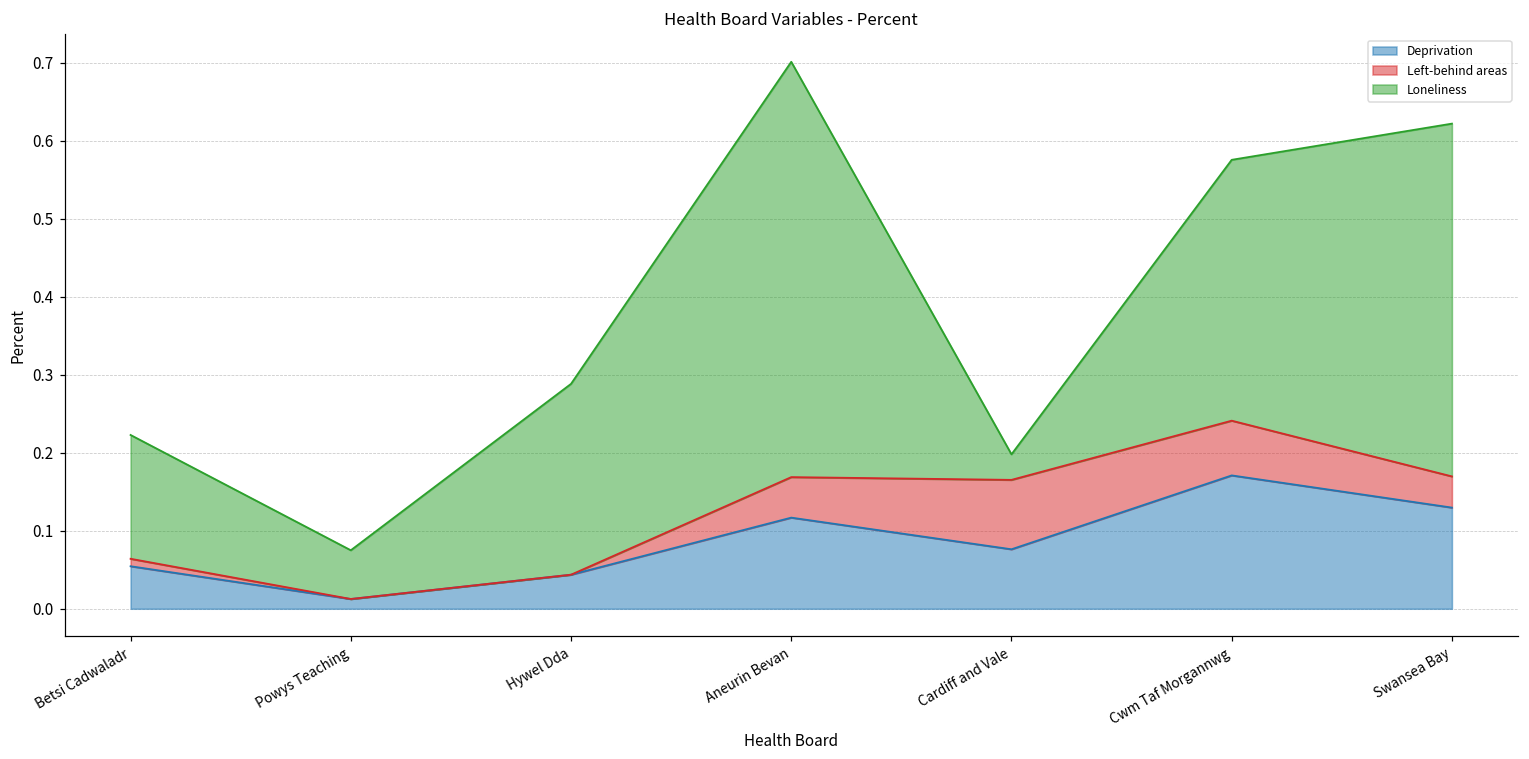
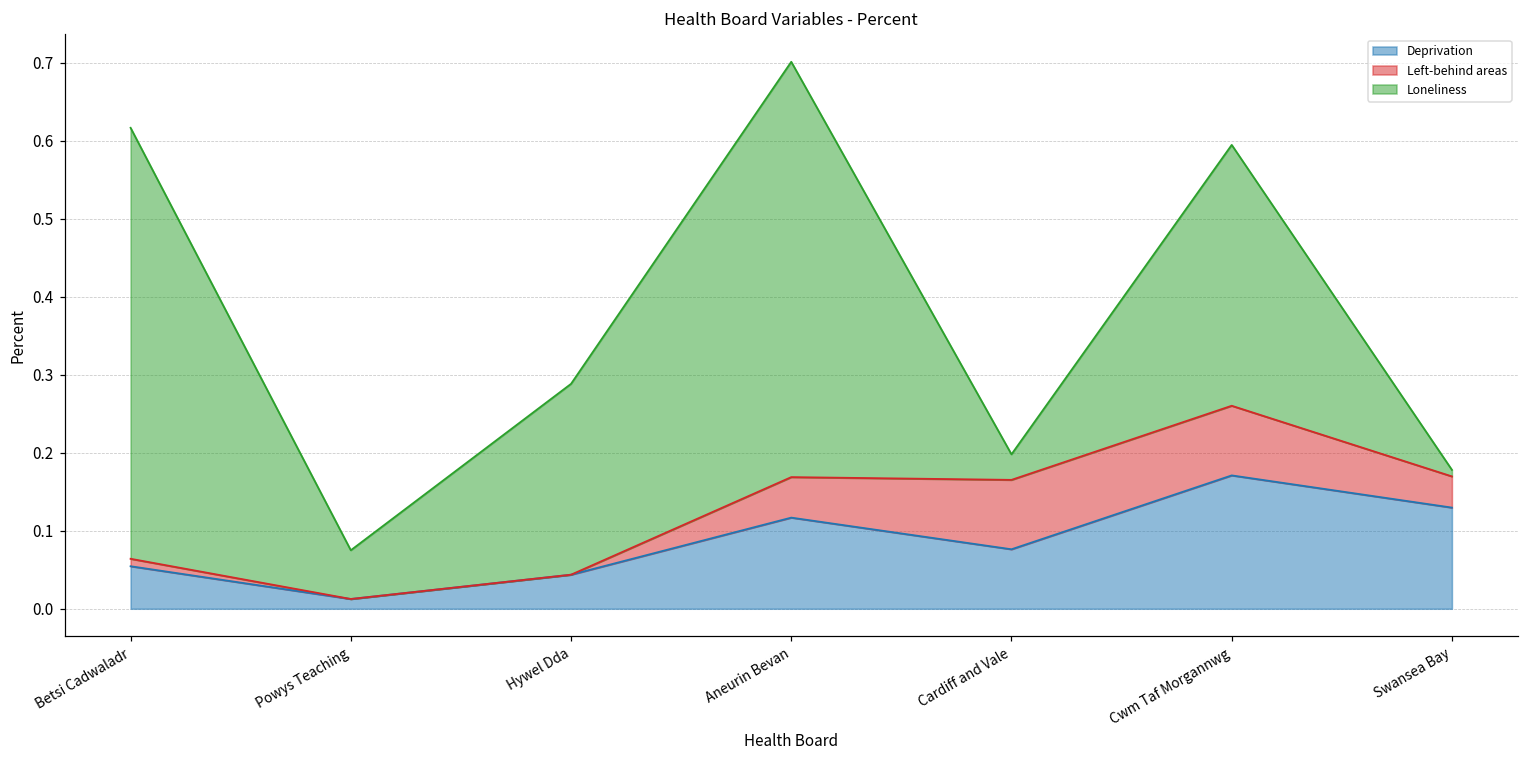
Loneliness, Betsi Cadwaladr: 0.16 -> 0.55
Left-behind areas, Cwm Taf Morgannwg: 0.07 -> 0.09
Loneliness, Swansea Bay: 0.45 -> 0.01
